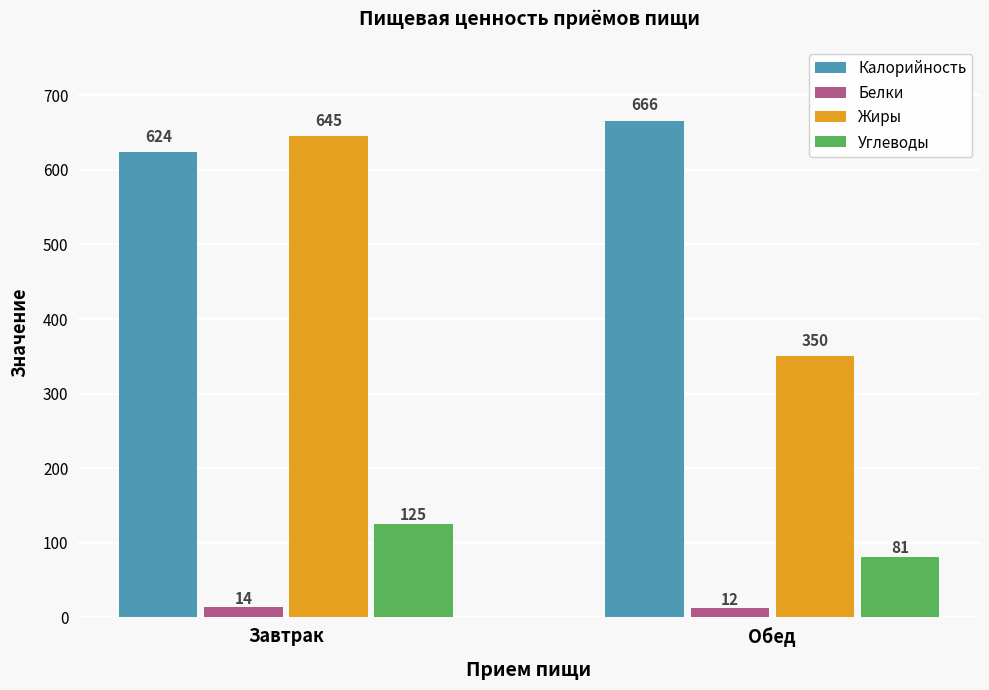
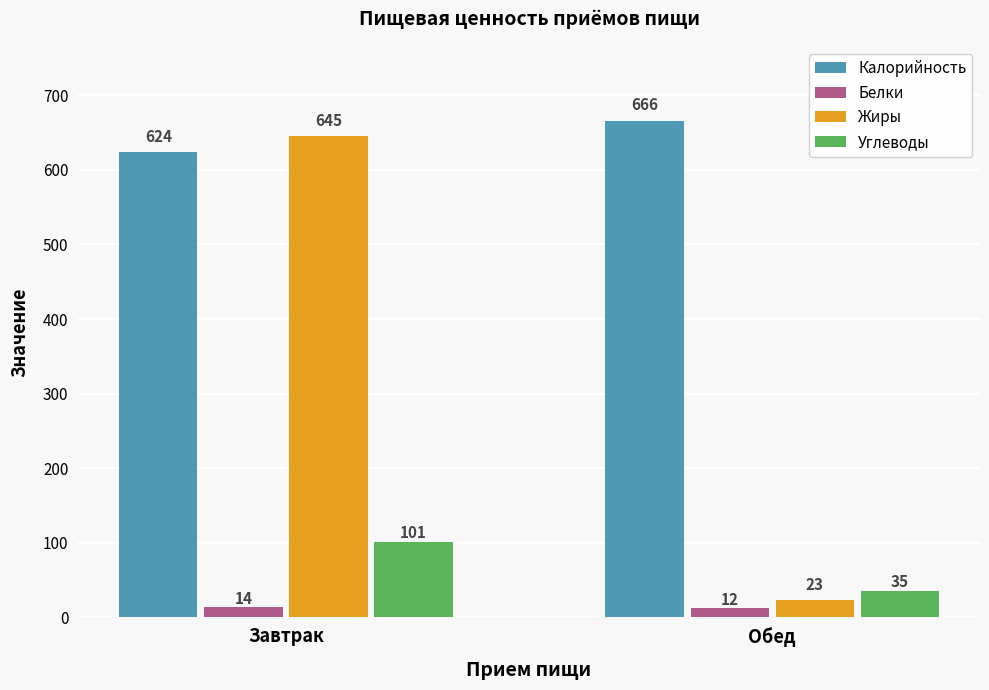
Углеводы, Завтрак: 125 -> 101
Жиры, Обед: 350 -> 23
Углеводы, Обед: 81 -> 35
